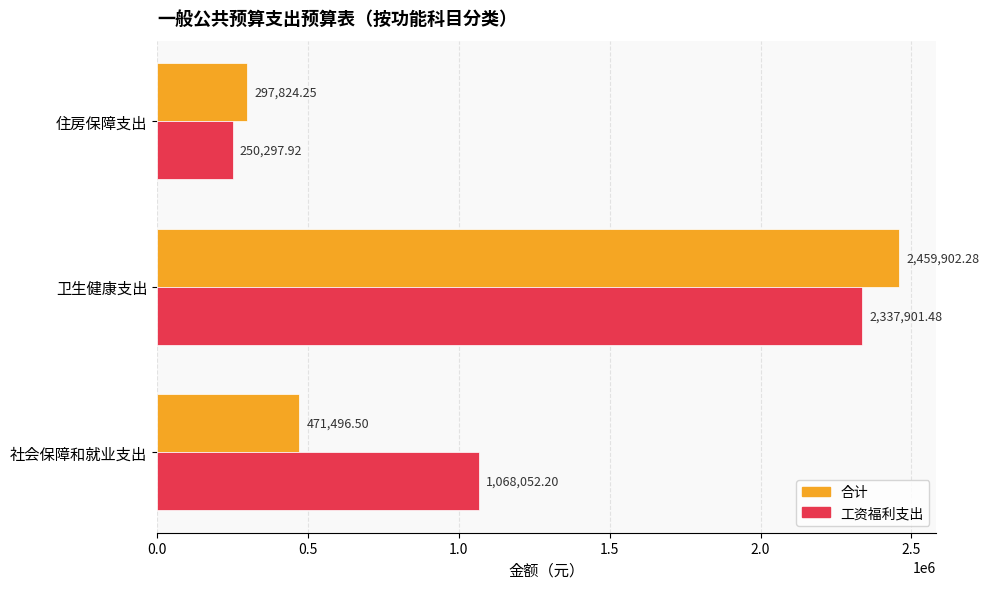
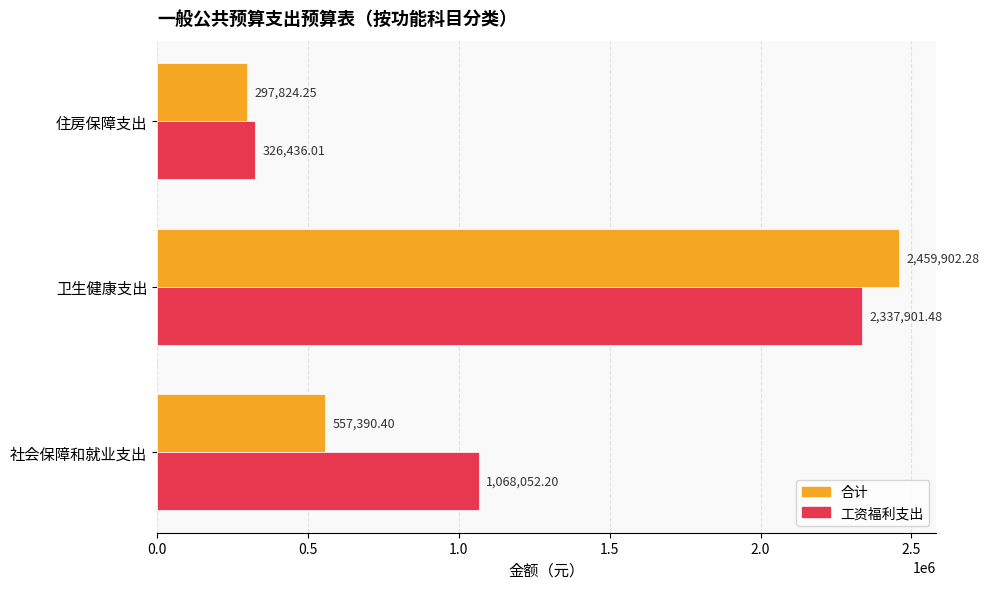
工资福利支出, 住房保障支出: 250,297.92 -> 326,436.01
合计, 社会保障和就业支出: 471,496.50 -> 557,390.40
